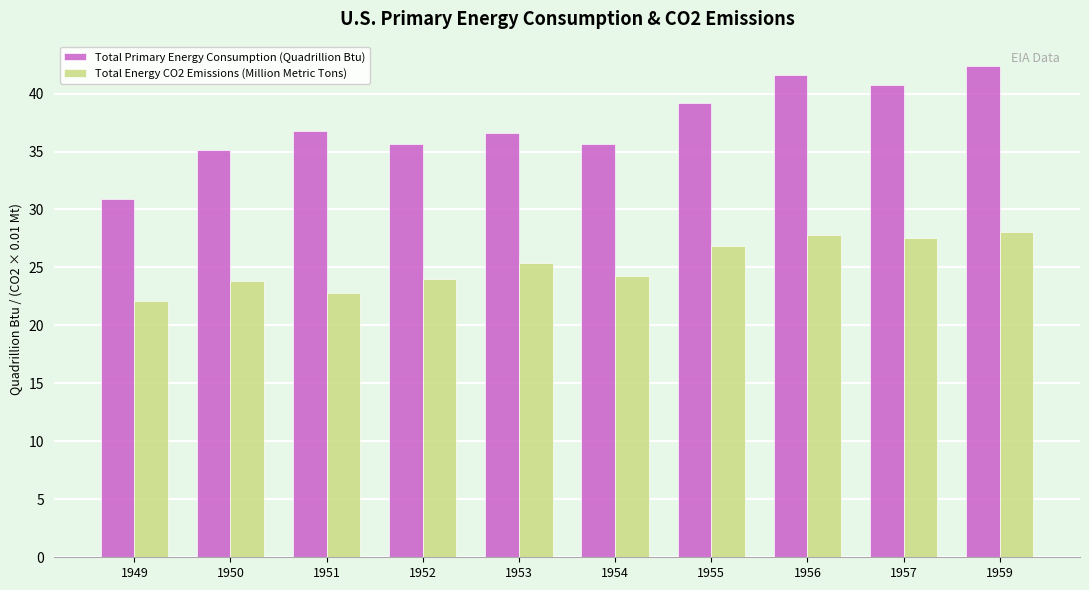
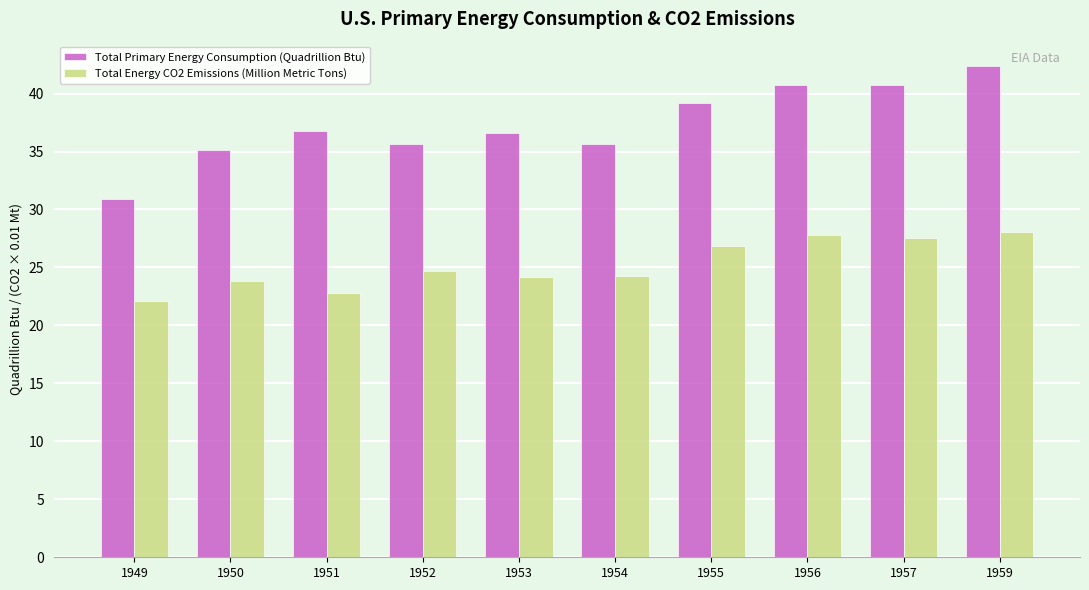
Total Energy CO2 Emissions (Million Metric Tons), 1952: 24.0 -> 24.7
Total Energy CO2 Emissions (Million Metric Tons), 1953: 25.4 -> 24.2
Total Primary Energy Consumption (Quadrillion Btu), 1956: 41.6 -> 40.7
